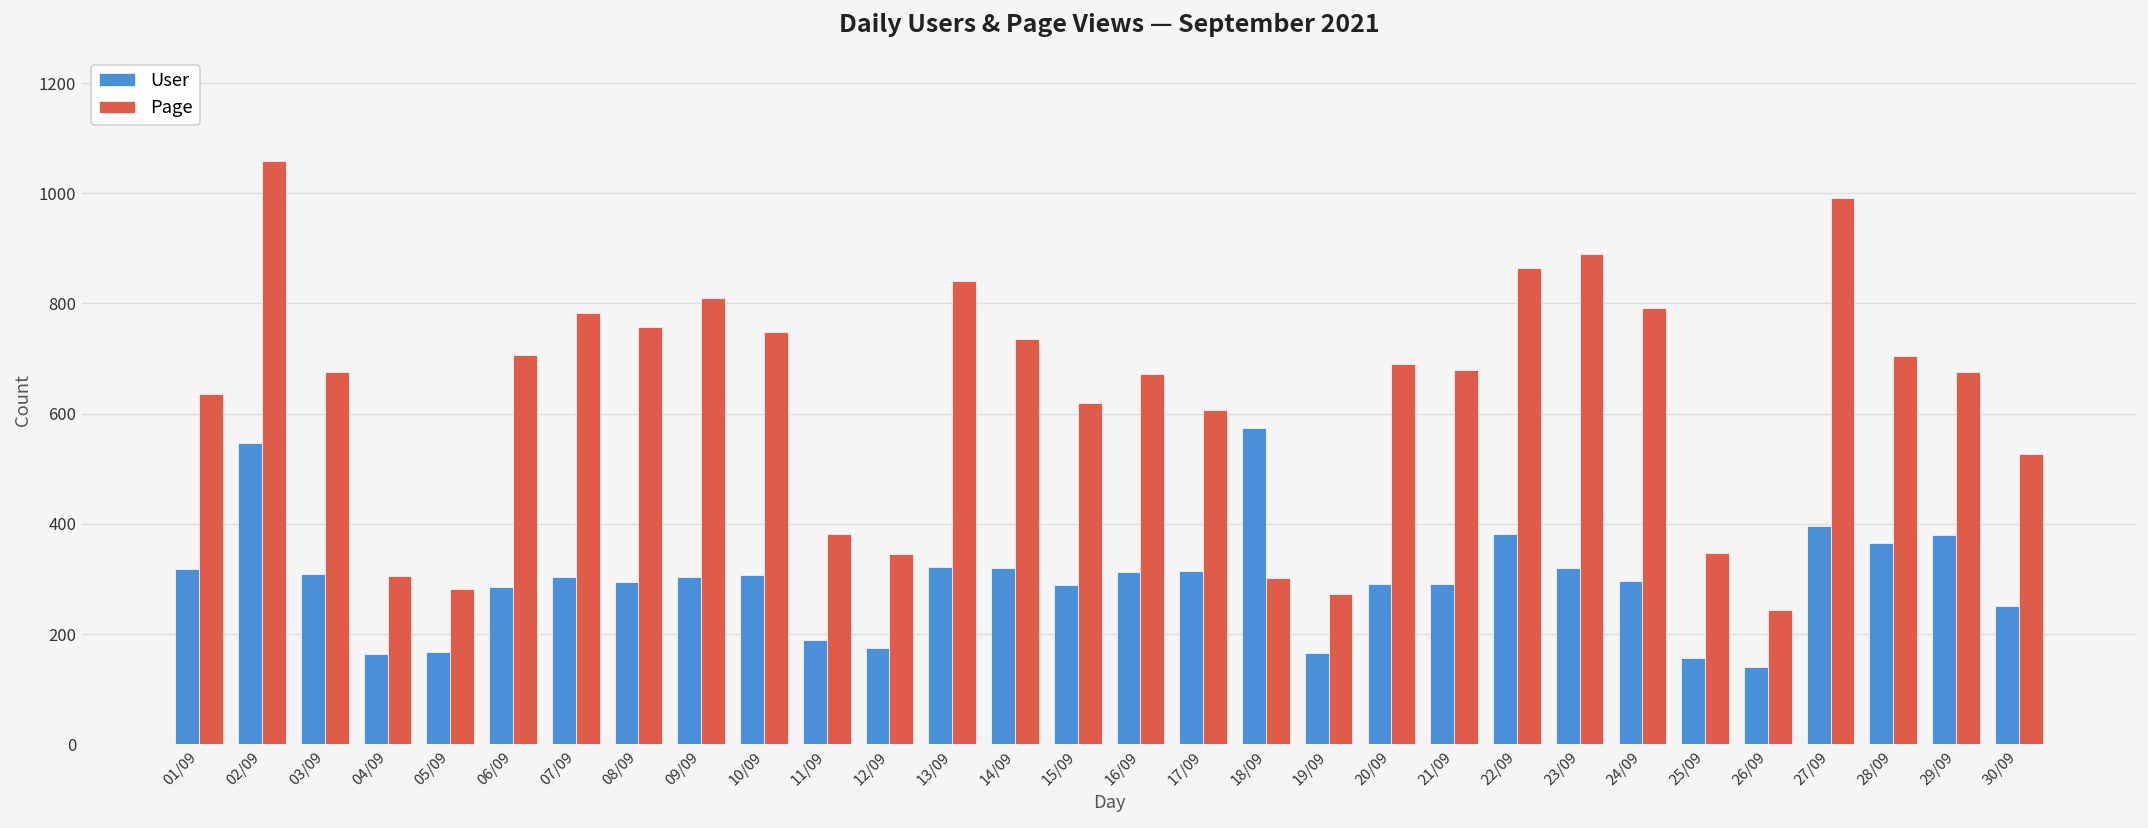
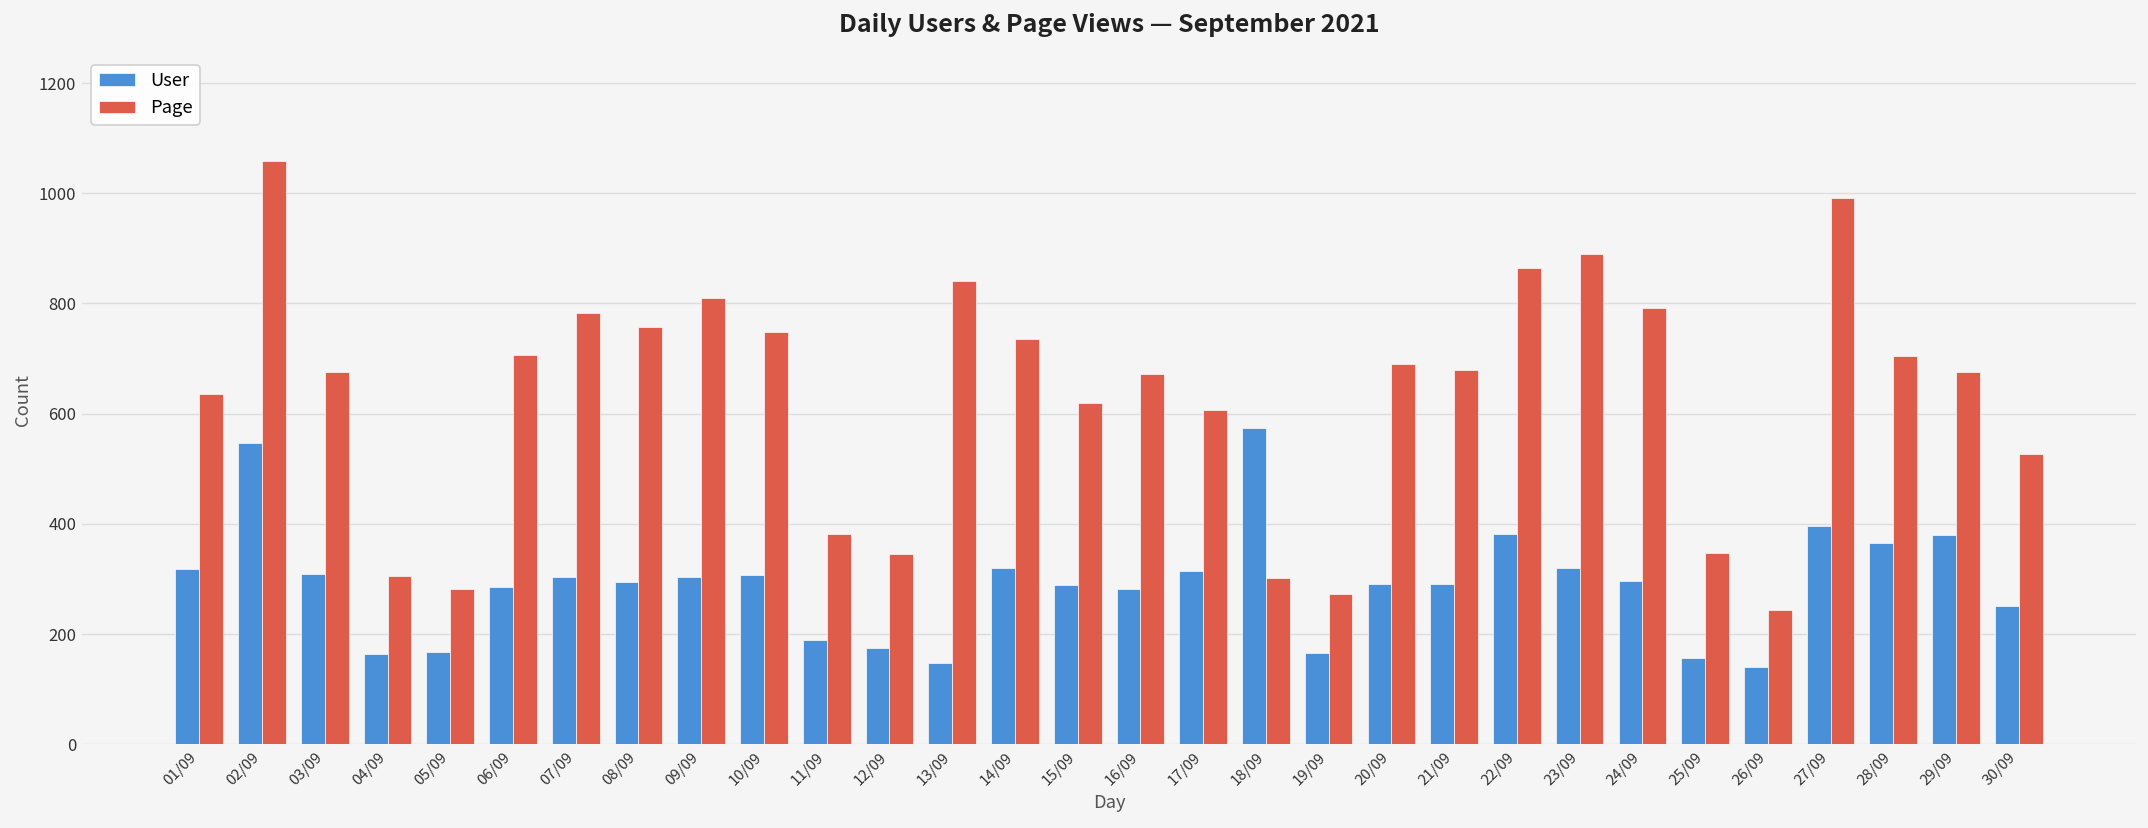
User, 13/09: 320 -> 150
User, 16/09: 310 -> 280
